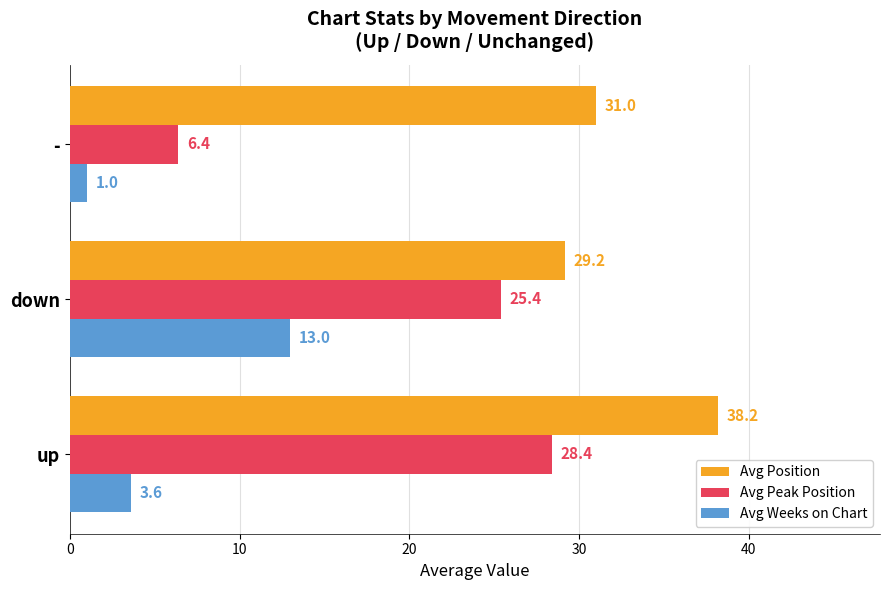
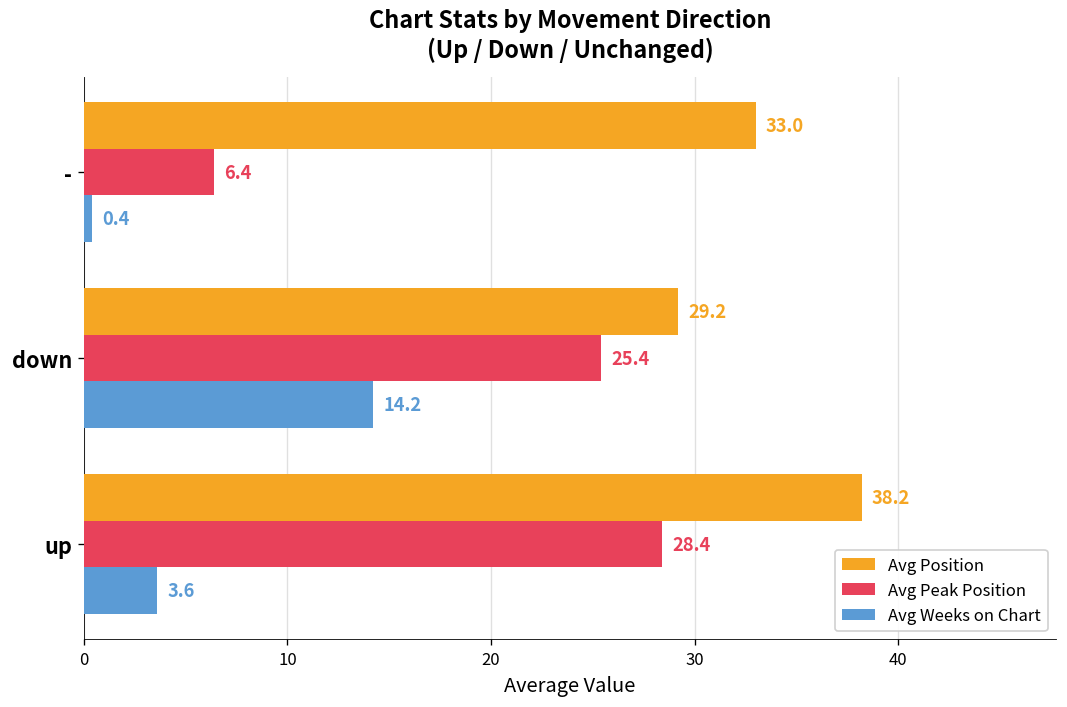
Avg Position, -: 31.0 -> 33.0
Avg Weeks on Chart, -: 1.0 -> 0.4
Avg Weeks on Chart, down: 13.0 -> 14.2
